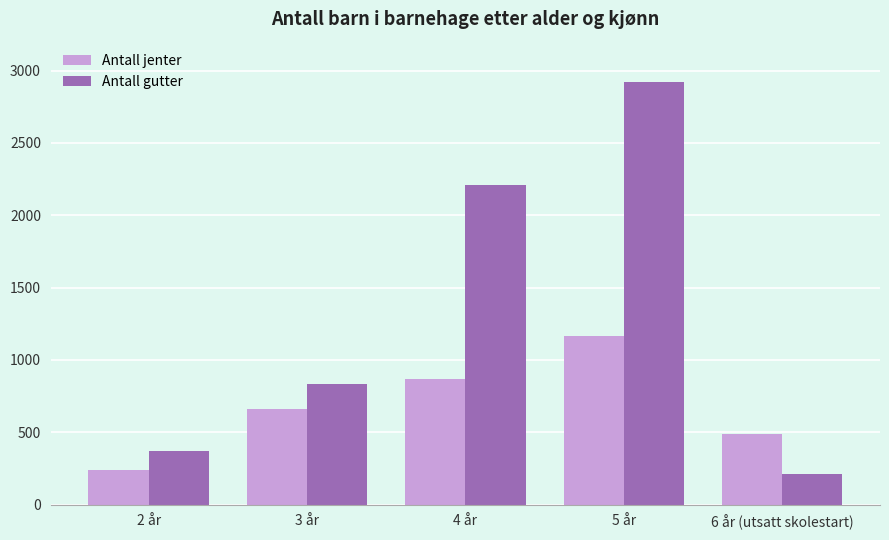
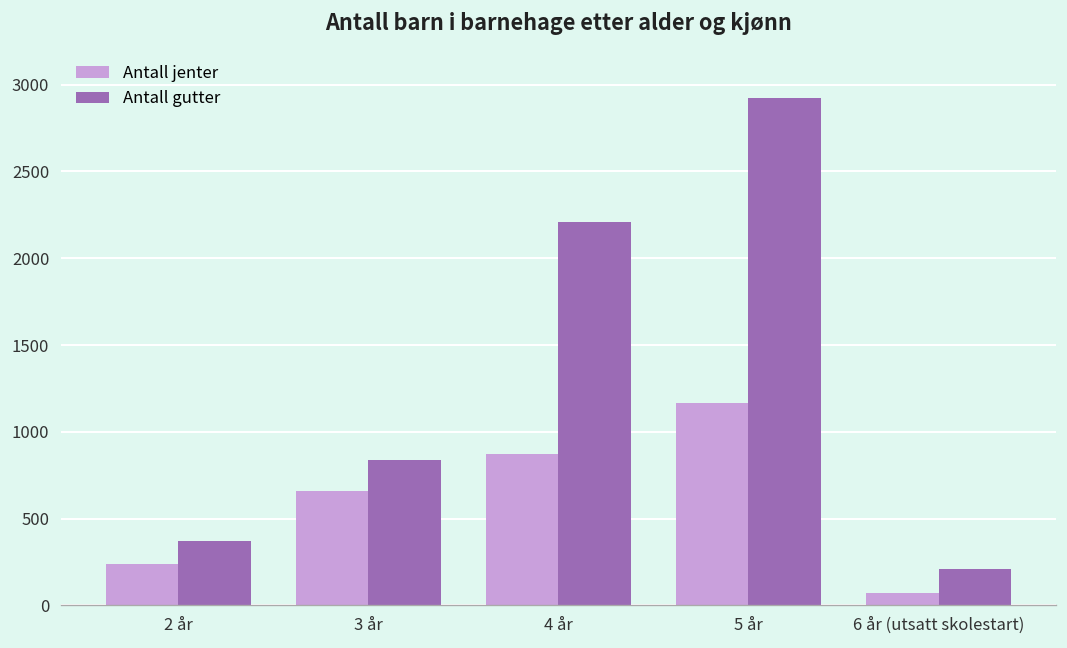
Antall jenter, 6 år (utsatt skolestart): 490 -> 70
